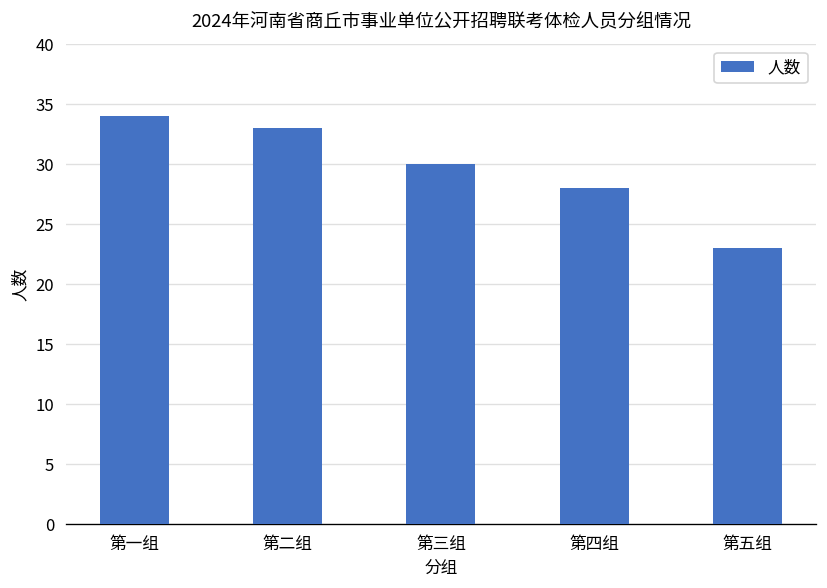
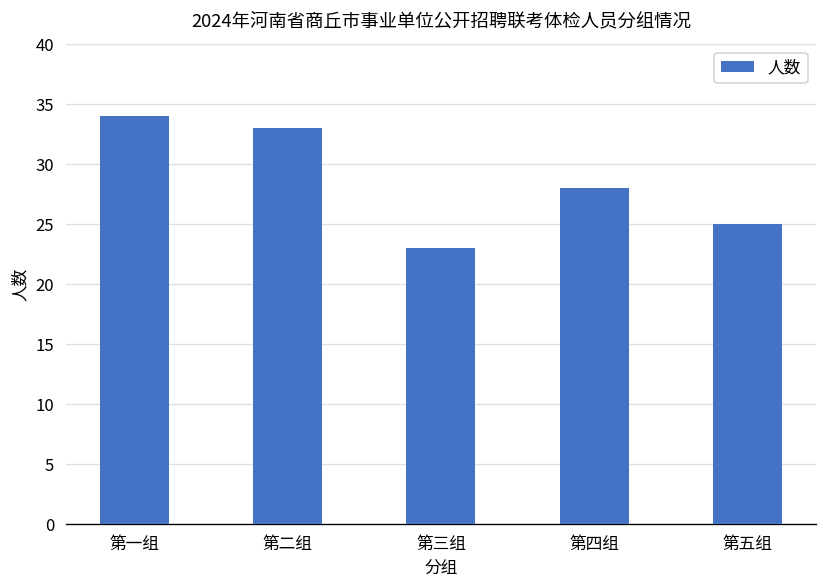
第三组: 30 -> 23
第五组: 23 -> 25
